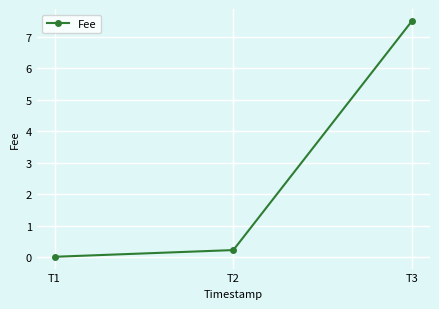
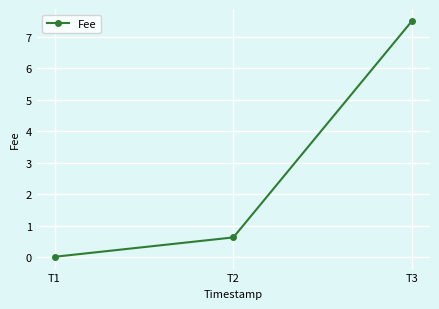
T2: 0.2 -> 0.6
